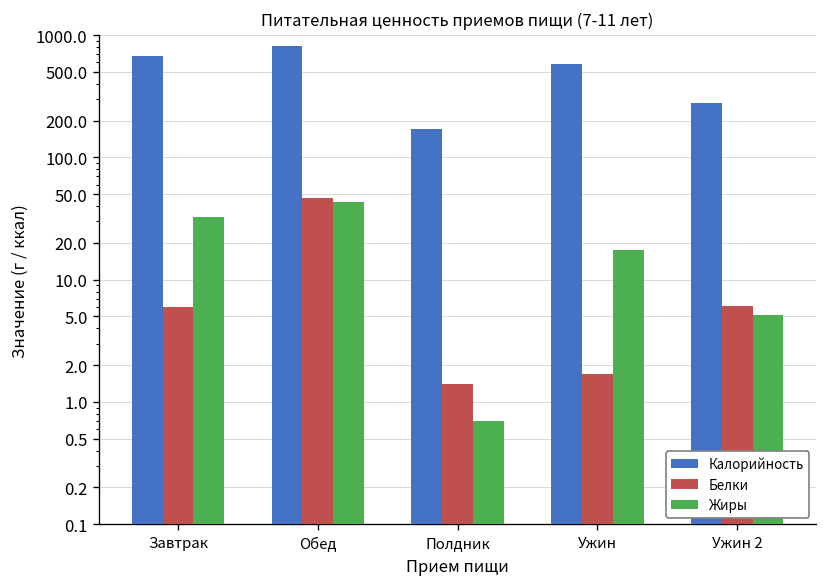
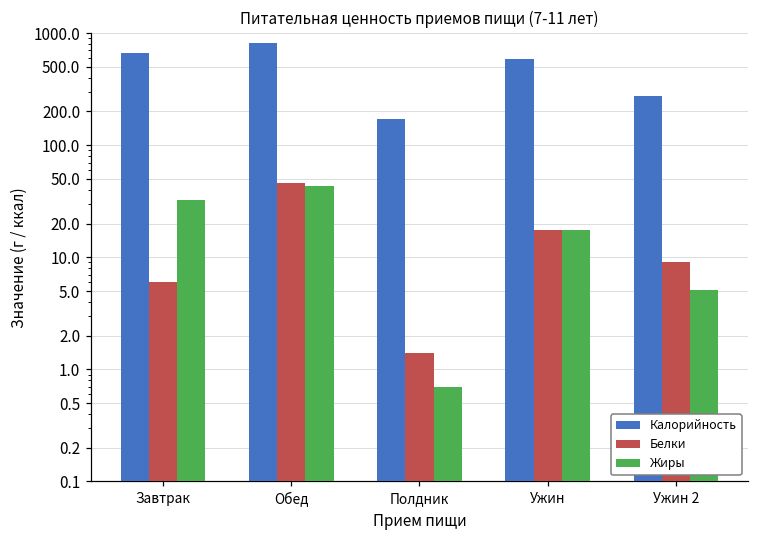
Белки, Ужин: 1.7 -> 18
Белки, Ужин 2: 6 -> 9
